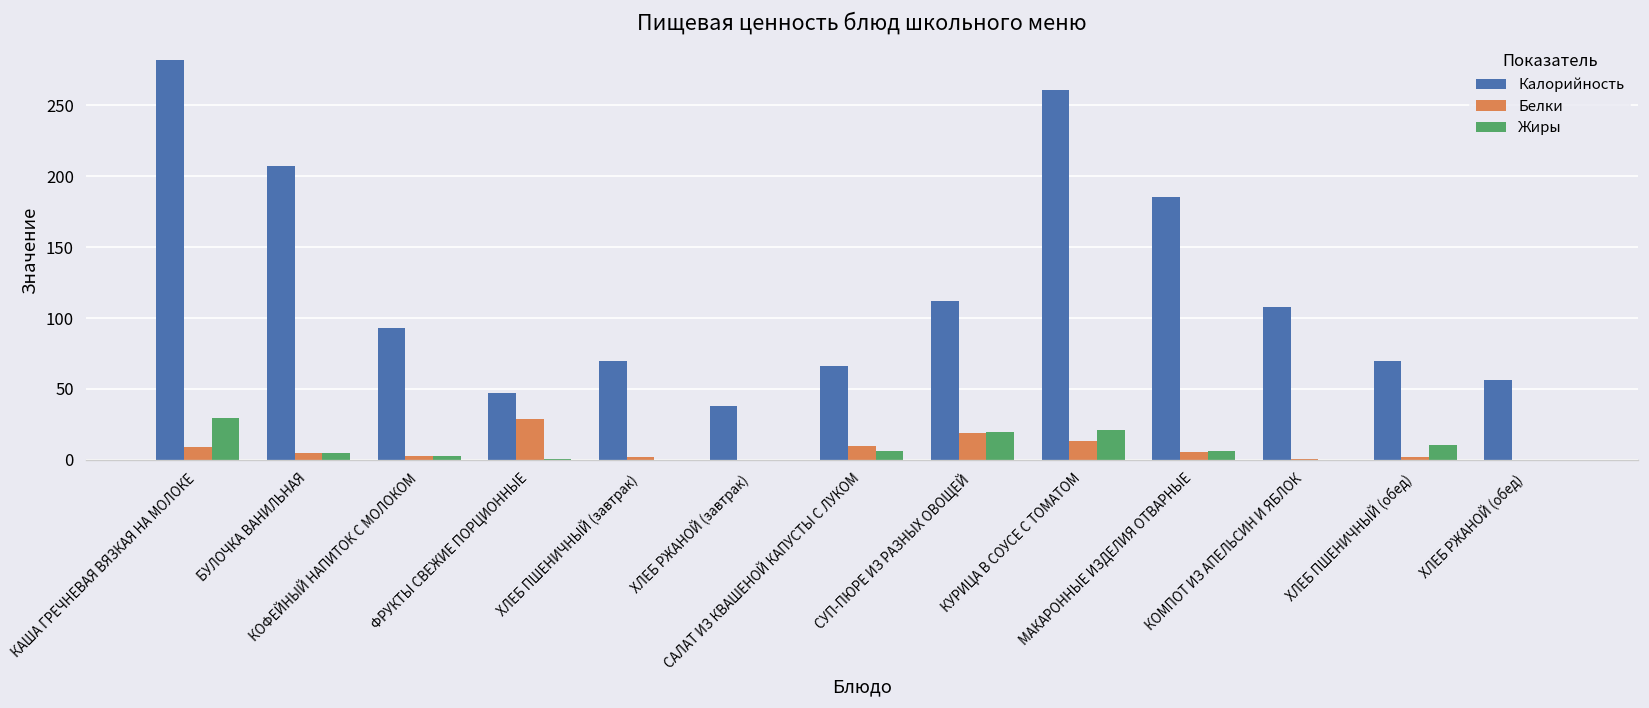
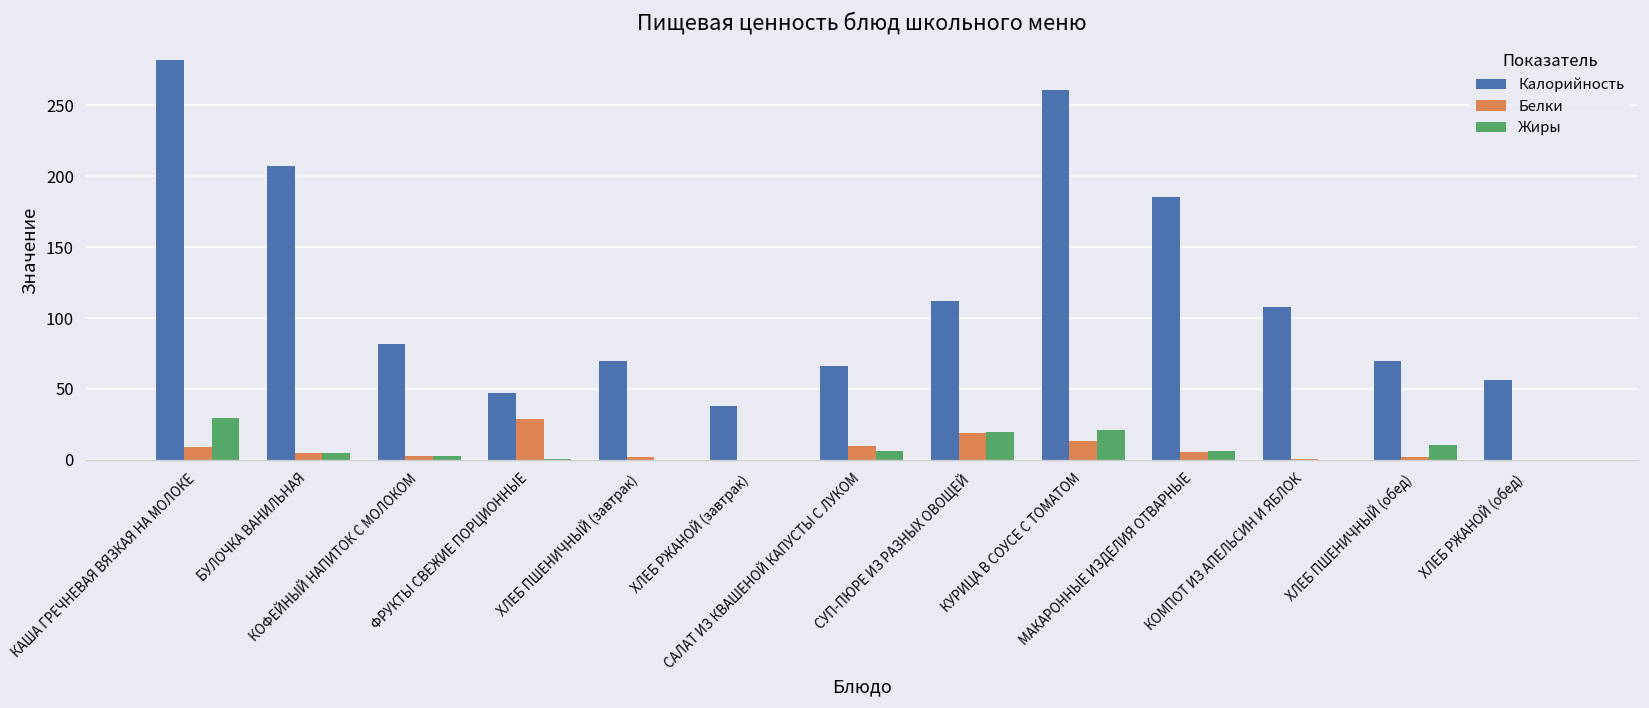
Калорийность, КОФЕЙНЫЙ НАПИТОК С МОЛОКОМ: 93 -> 82
